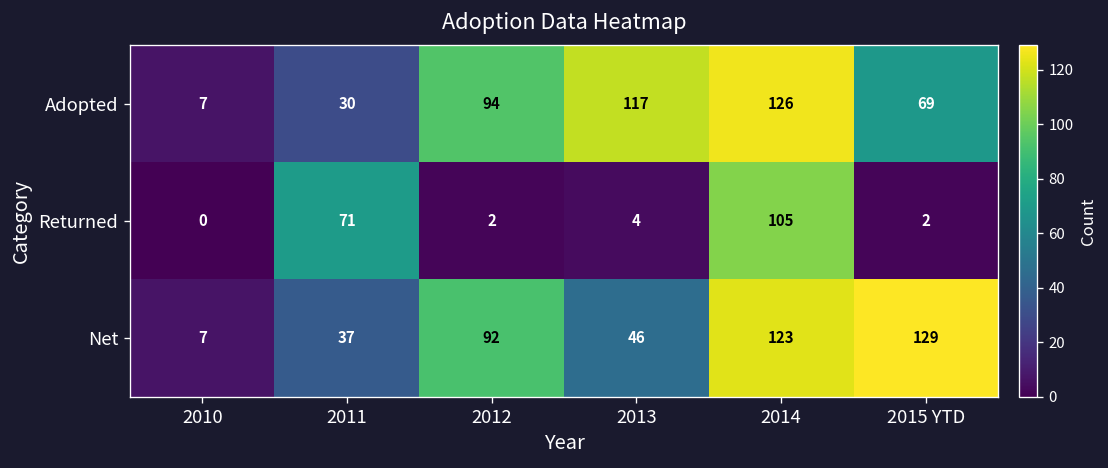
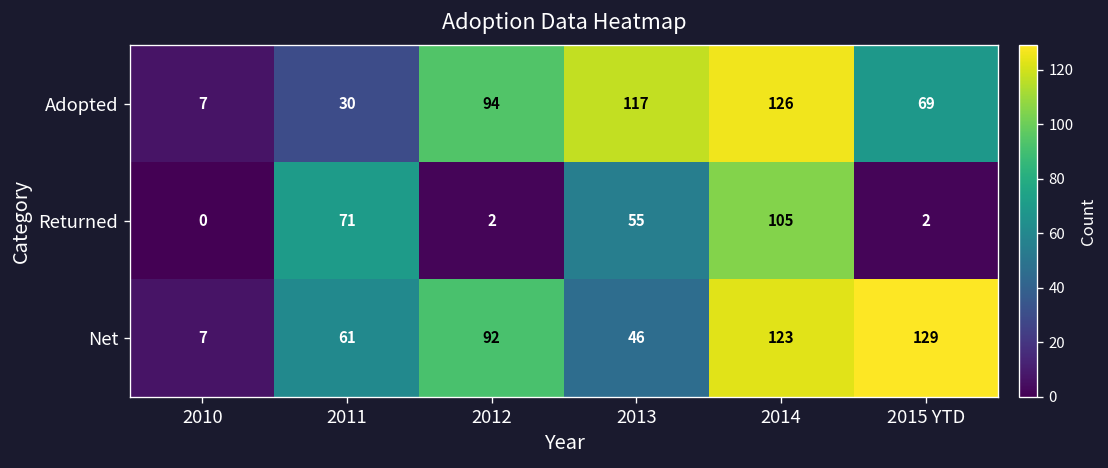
Returned, 2013: 4 -> 55
Net, 2011: 37 -> 61
